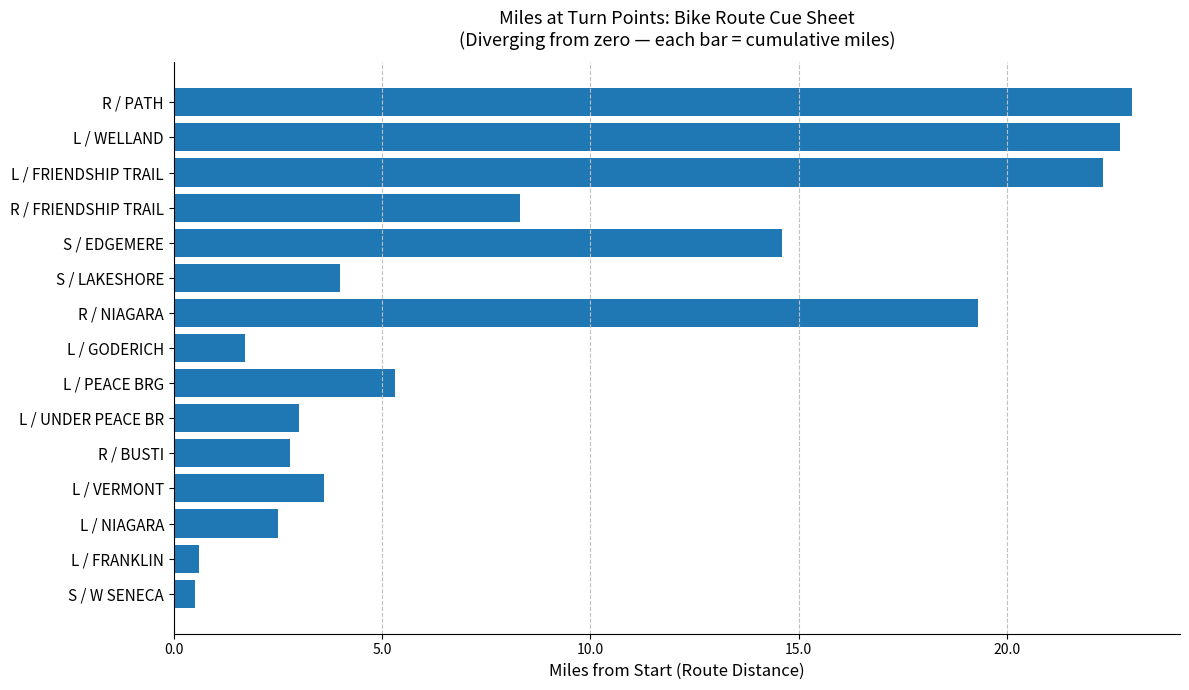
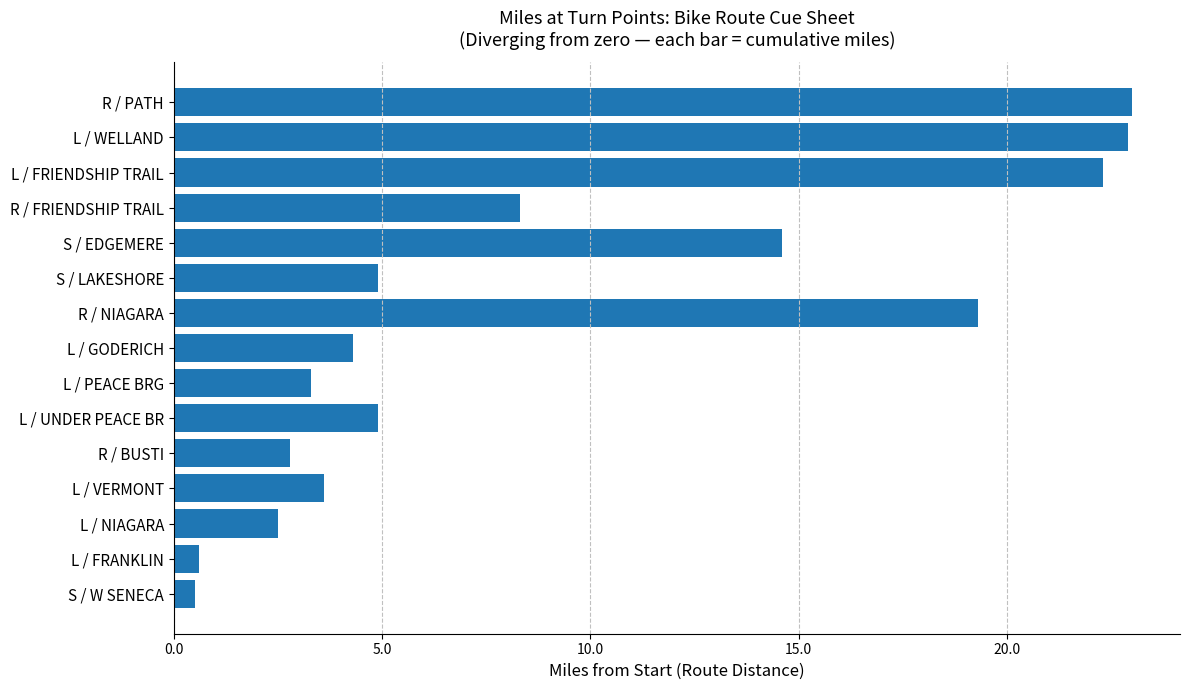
L / WELLAND: 22.7 -> 22.9
S / LAKESHORE: 4.0 -> 4.9
L / GODERICH: 1.7 -> 4.3
L / PEACE BRG: 5.3 -> 3.3
L / UNDER PEACE BR: 3.0 -> 4.9
